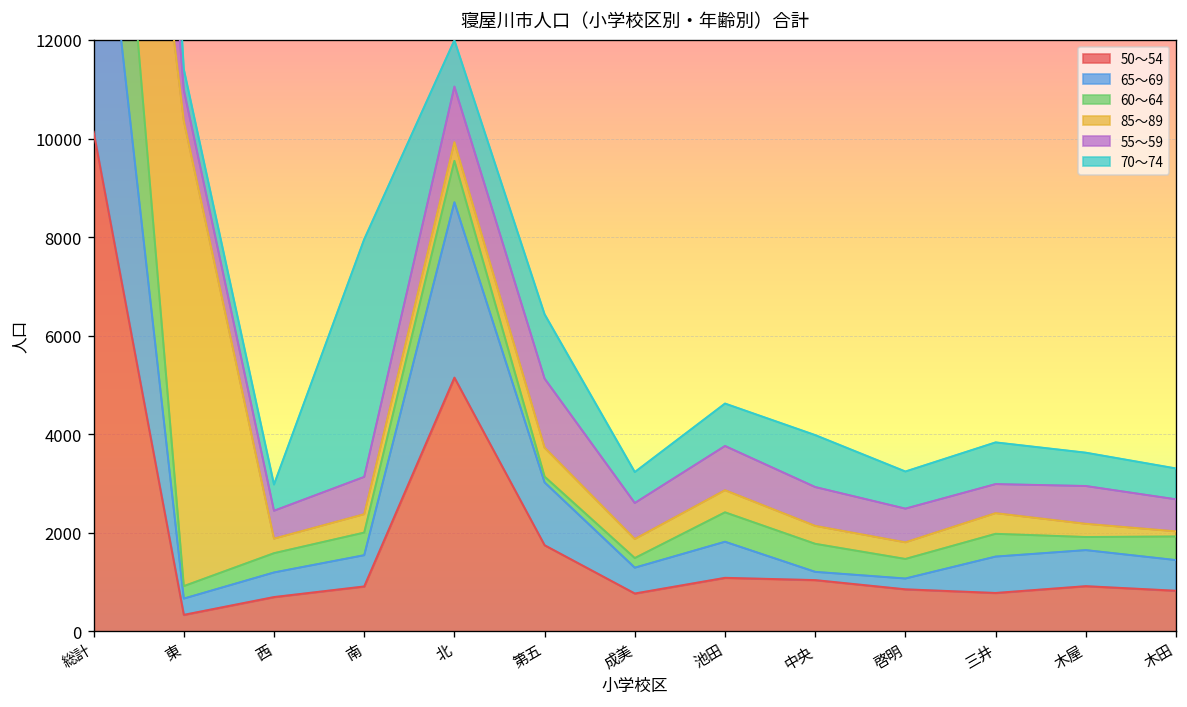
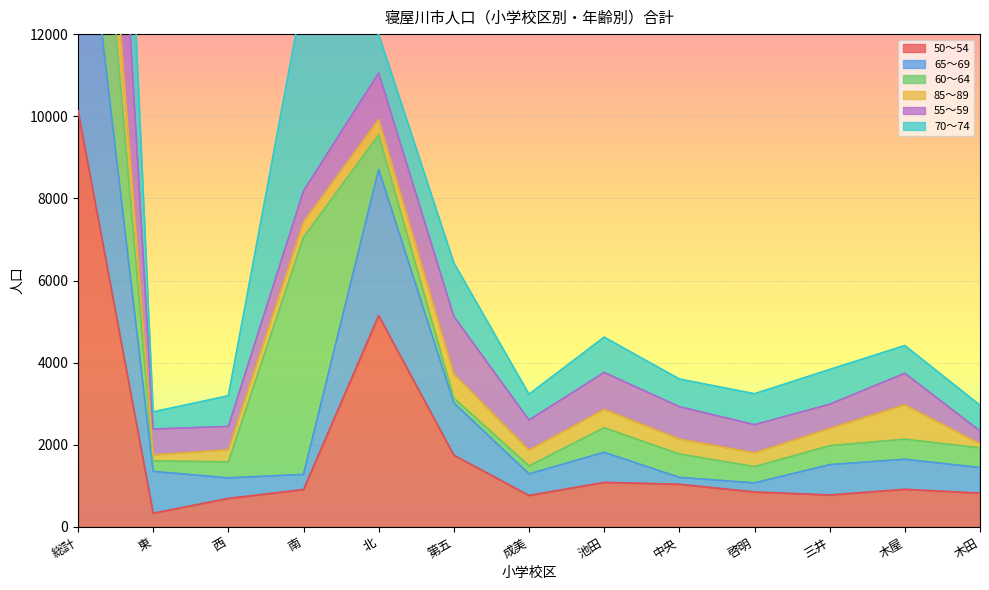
65～69, 東: 300 -> 1000
85～89, 東: 9400 -> 100
70～74, 西: 500 -> 700
65～69, 南: 600 -> 400
60～64, 南: 500 -> 5800
70～74, 中央: 1100 -> 700
60～64, 木屋: 300 -> 500
85～89, 木屋: 300 -> 800
55～59, 木田: 700 -> 300
